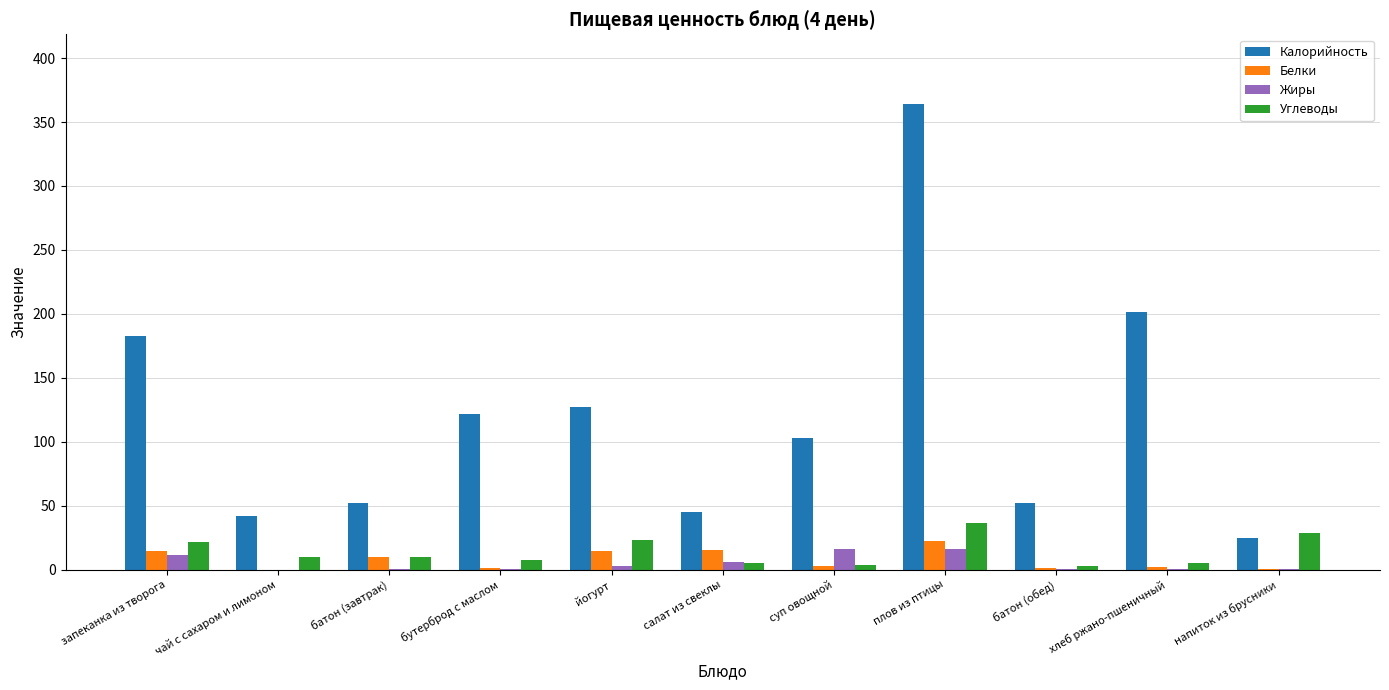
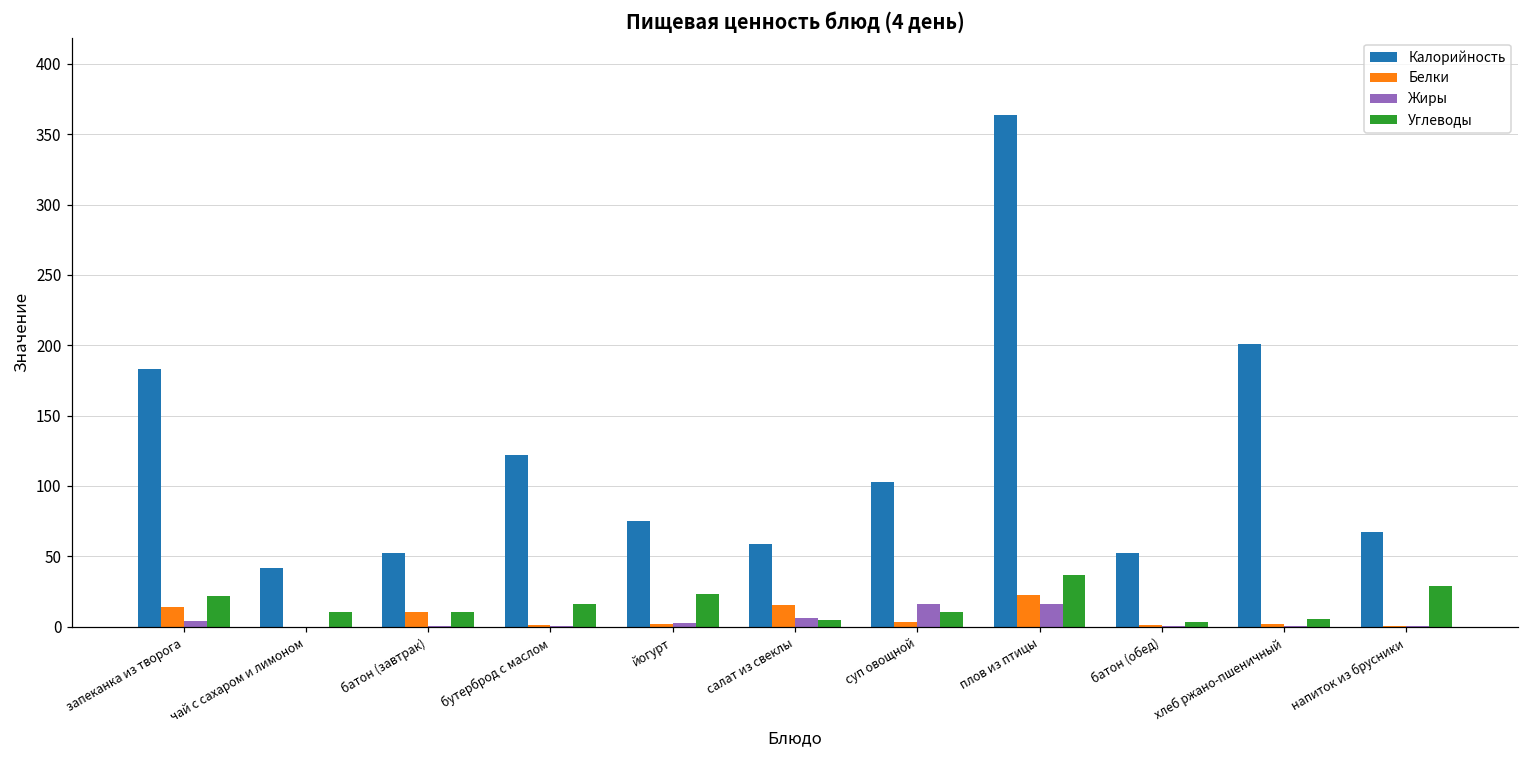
Жиры, запеканка из творога: 12 -> 4
Углеводы, бутерброд с маслом: 8 -> 16
Калорийность, йогурт: 127 -> 75
Белки, йогурт: 15 -> 2
Калорийность, салат из свеклы: 45 -> 59
Углеводы, суп овощной: 4 -> 10
Калорийность, напиток из брусники: 25 -> 67
